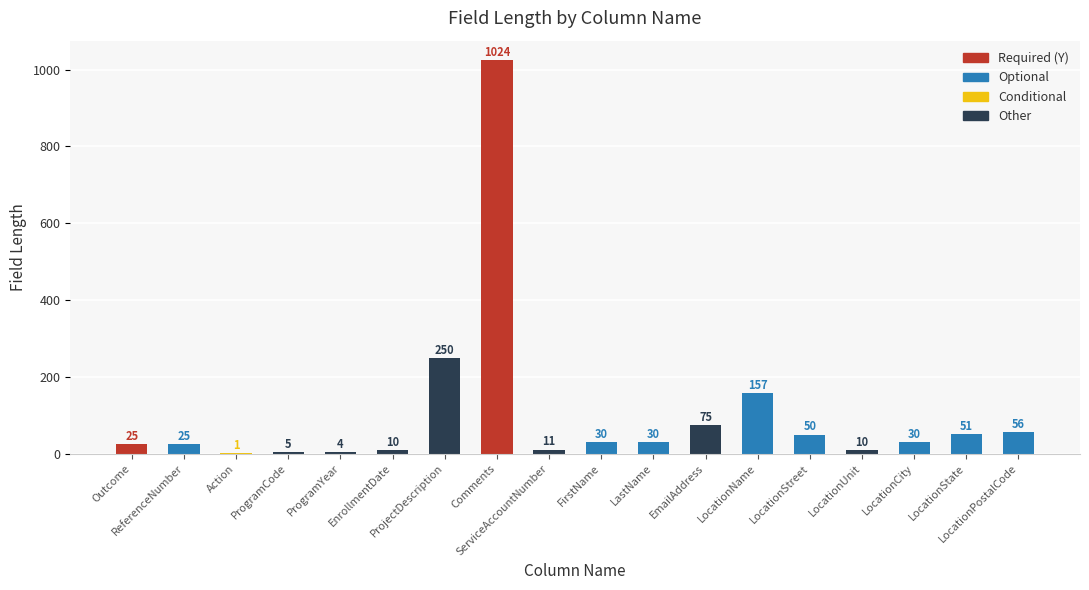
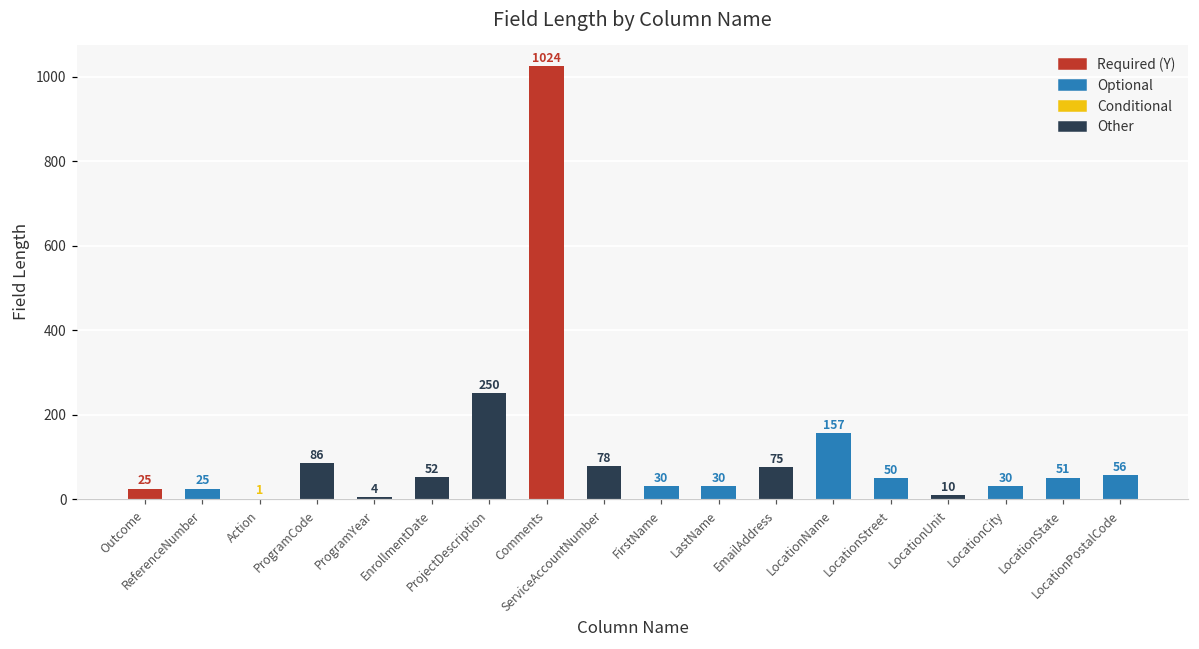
ProgramCode: 5 -> 86
EnrollmentDate: 10 -> 52
ServiceAccountNumber: 11 -> 78
